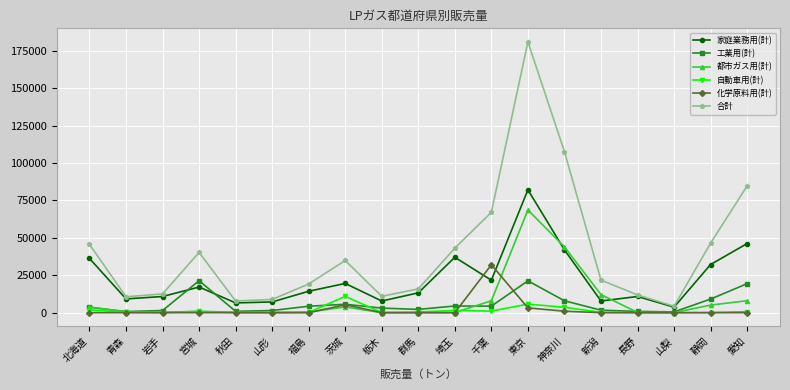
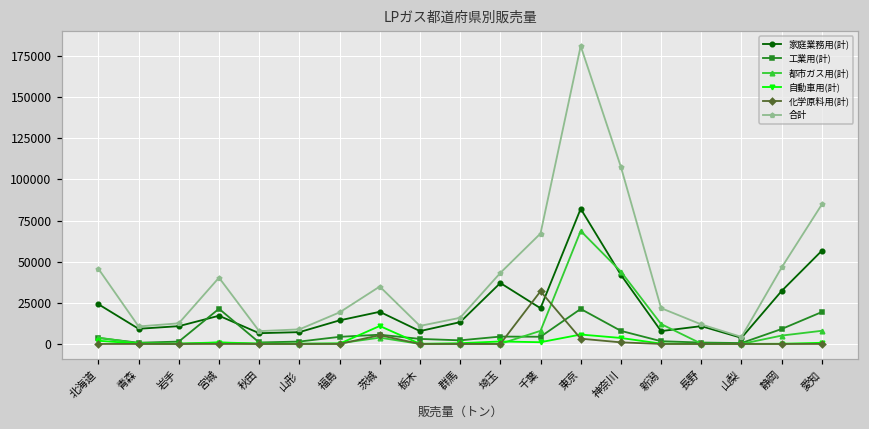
家庭業務用(計), 北海道: 36000 -> 24000
家庭業務用(計), 愛知: 46000 -> 57000
